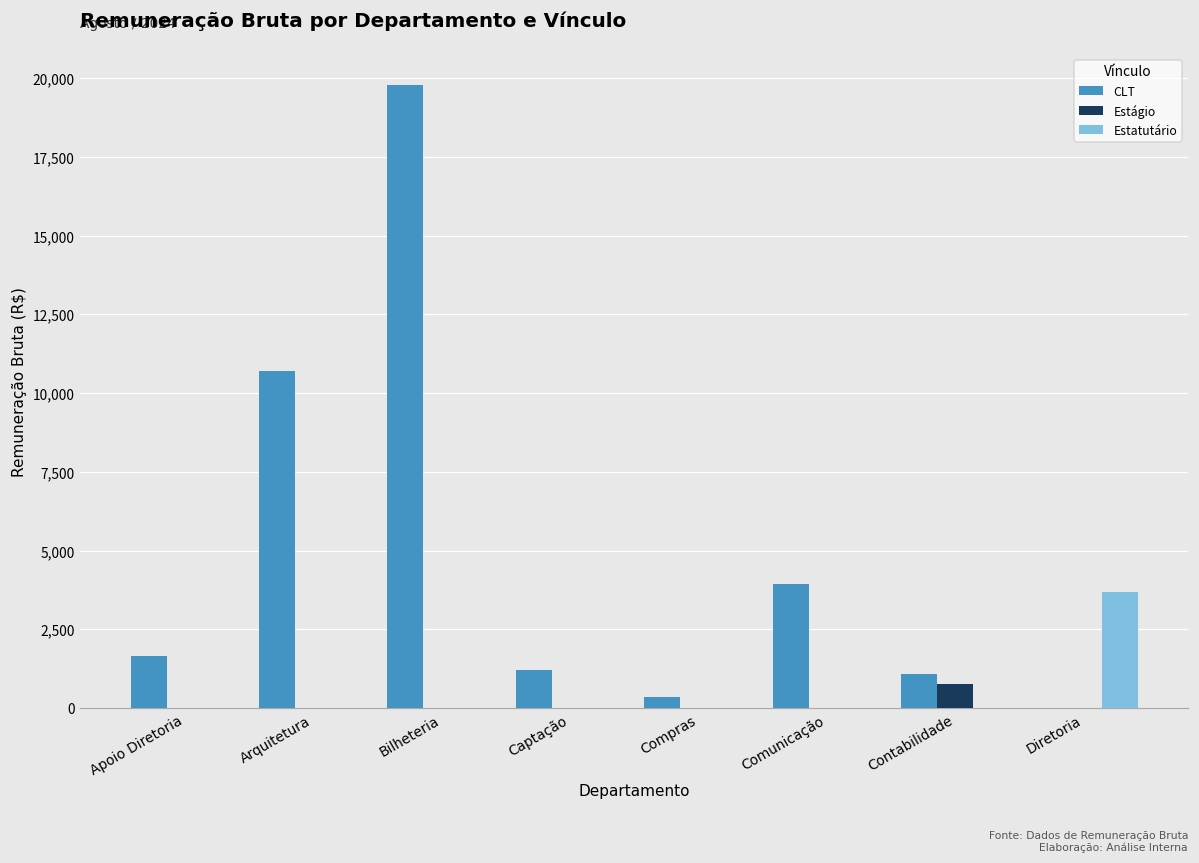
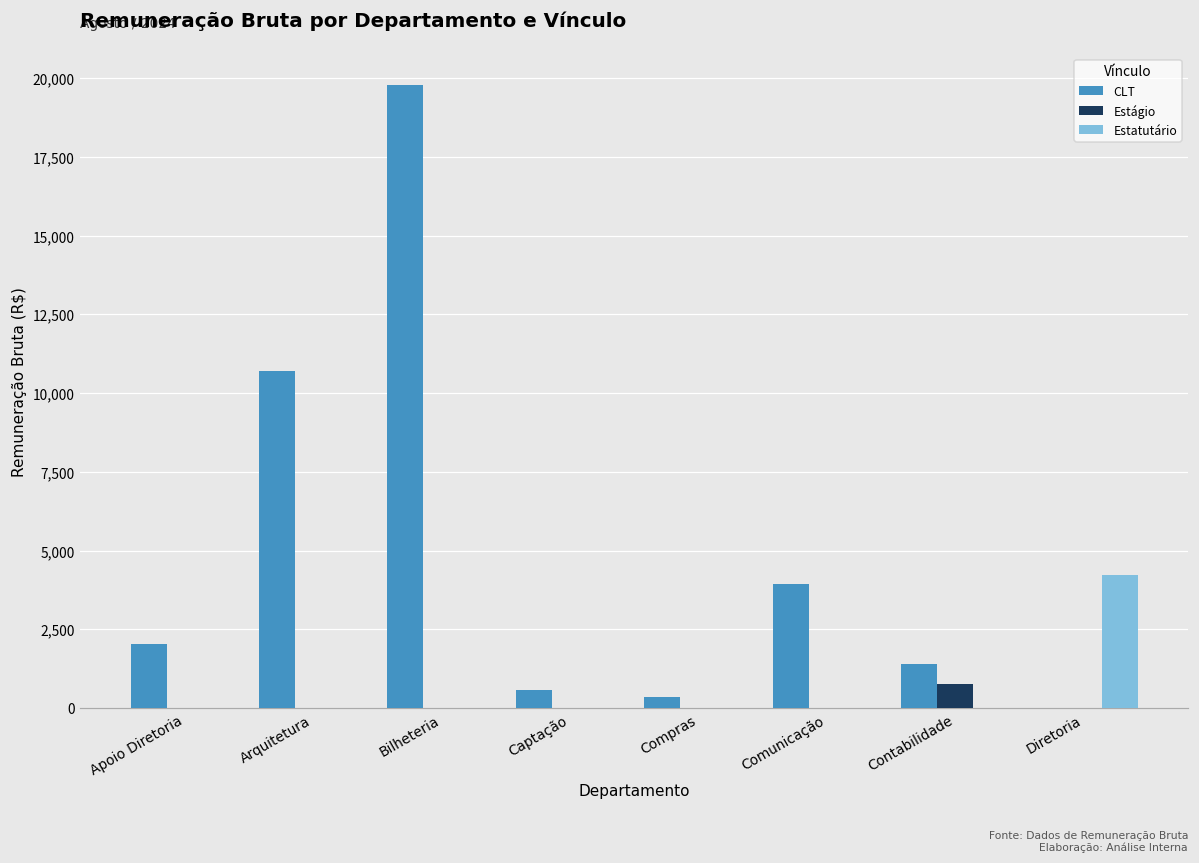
CLT, Apoio Diretoria: 1,700 -> 2,000
CLT, Captação: 1,200 -> 600
CLT, Contabilidade: 1,100 -> 1,400
Estatutário, Diretoria: 3,700 -> 4,200
